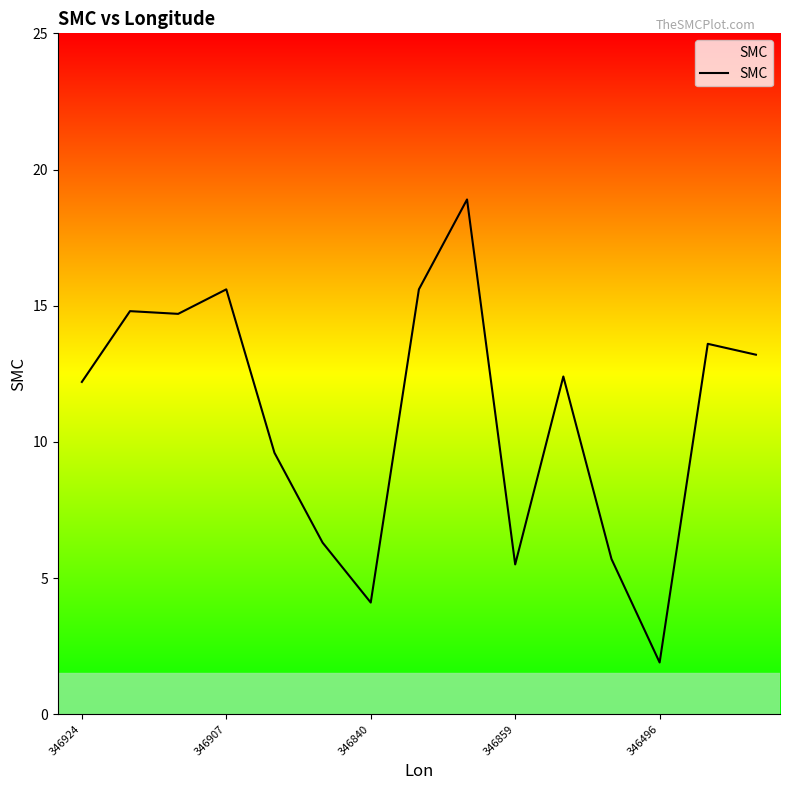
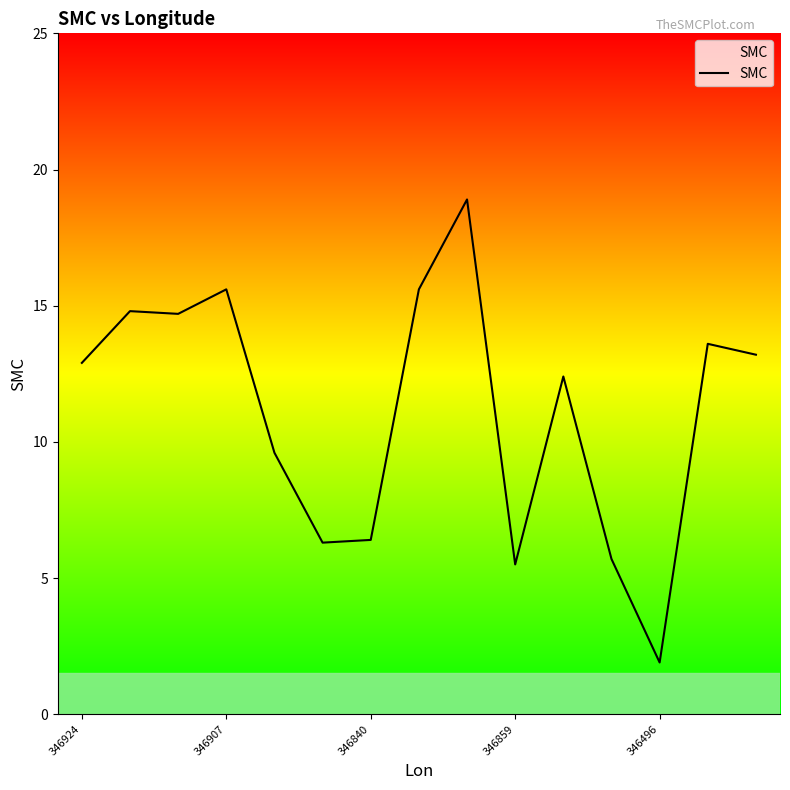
346924: 12.2 -> 12.9
346840: 4.1 -> 6.4
